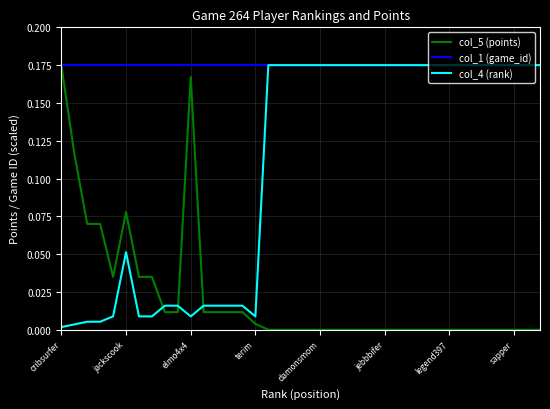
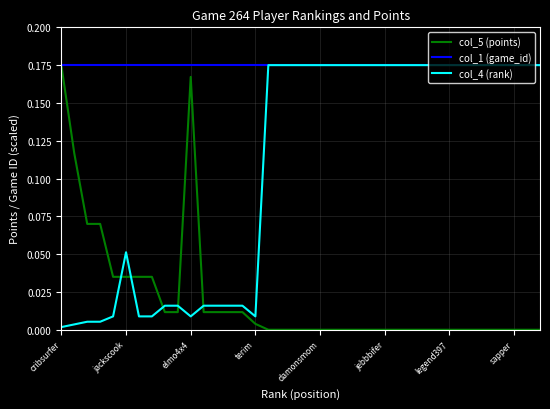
col_5 (points), jackscook: 0.078 -> 0.035
